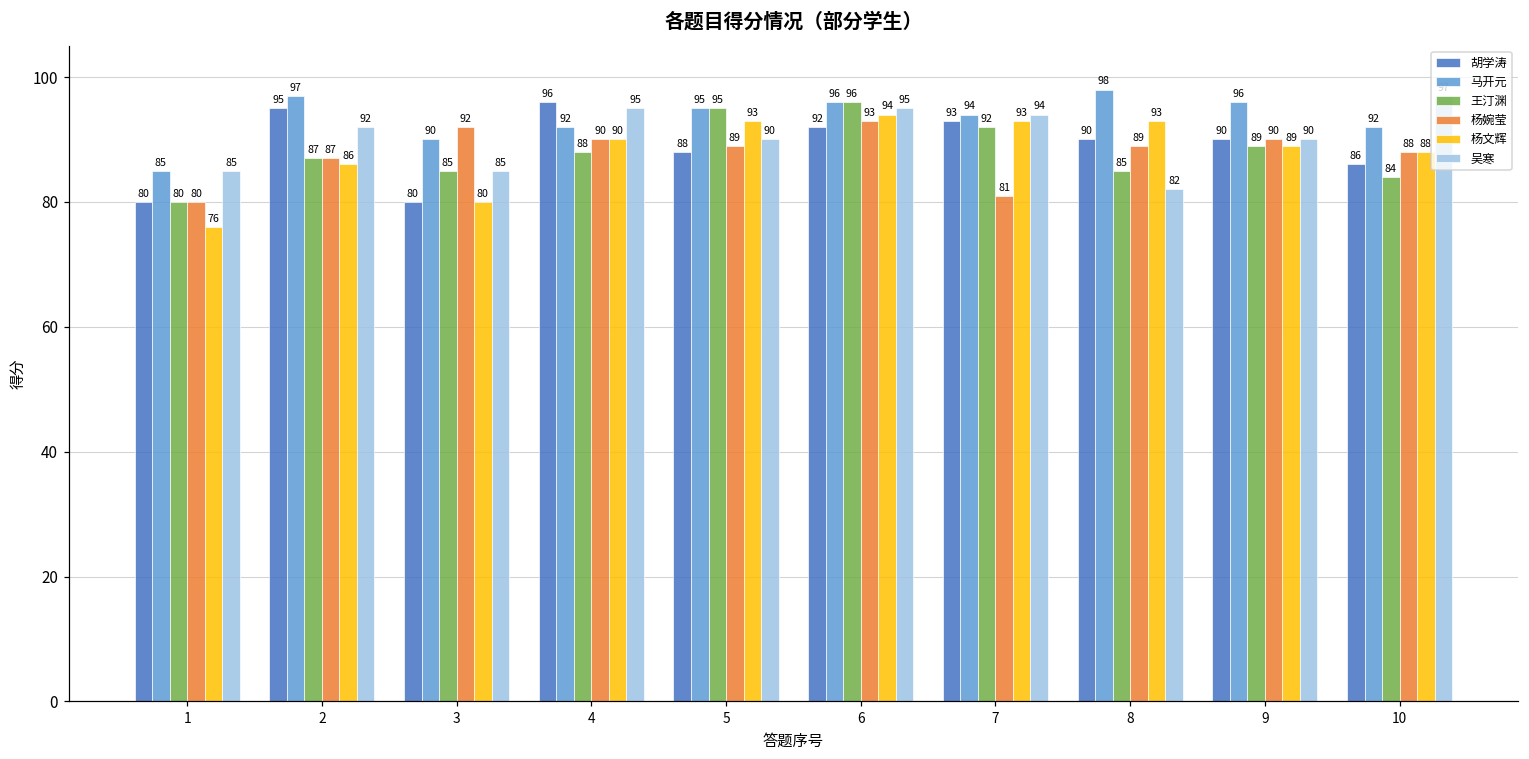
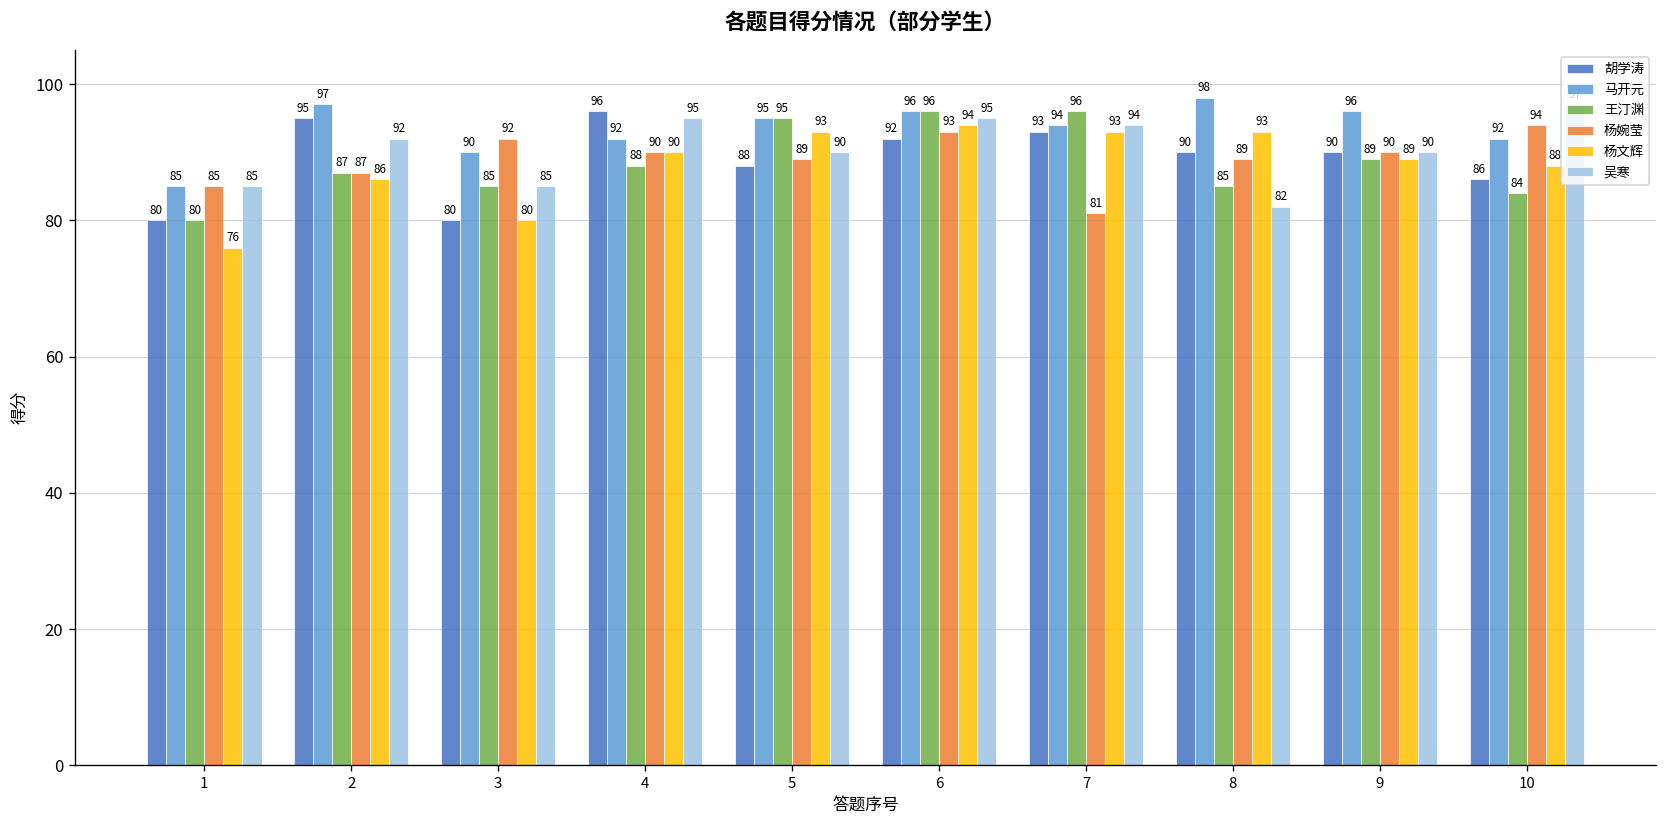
杨婉莹, 1: 80 -> 85
王汀渊, 7: 92 -> 96
杨婉莹, 10: 88 -> 94
